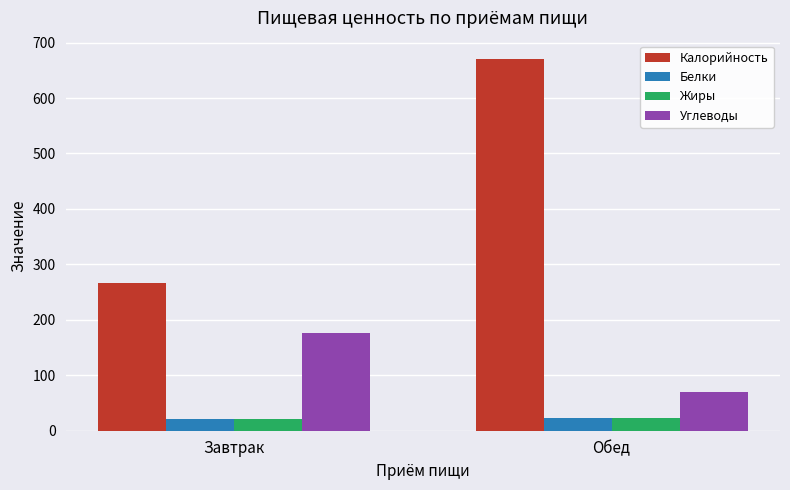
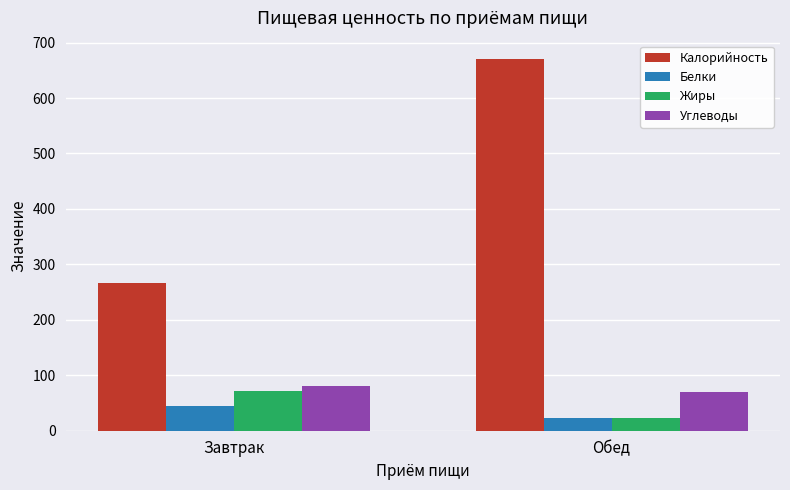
Белки, Завтрак: 20 -> 50
Жиры, Завтрак: 20 -> 70
Углеводы, Завтрак: 180 -> 80
